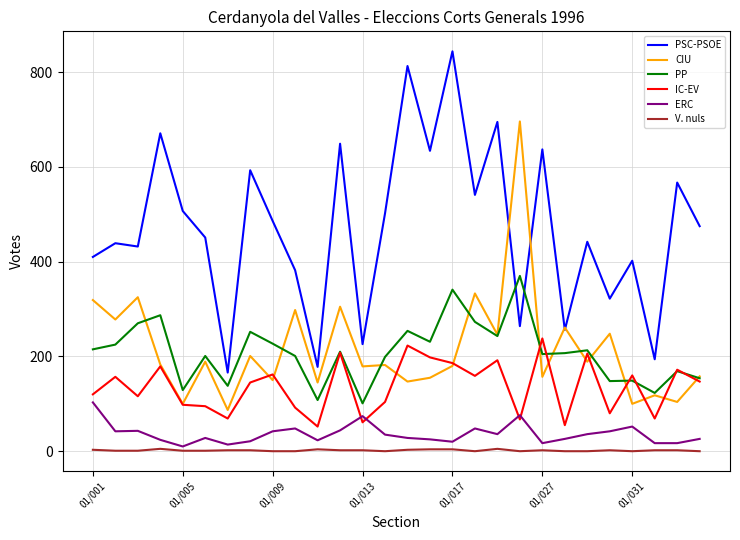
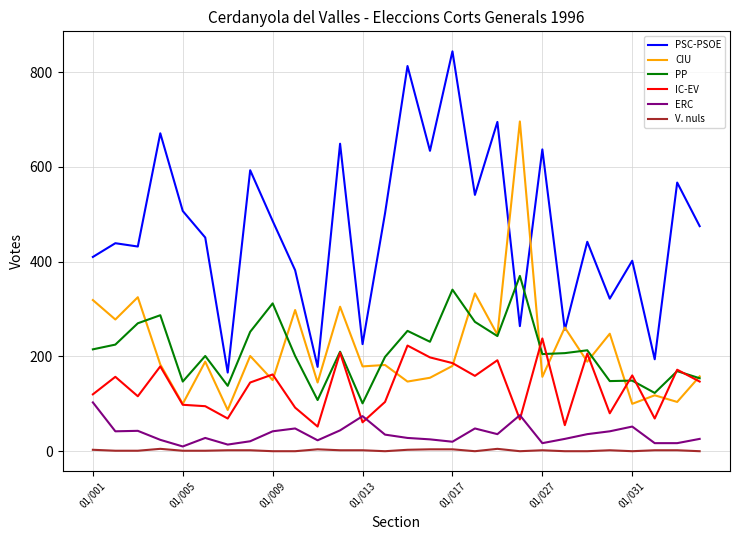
PP, 01/005: 130 -> 150
PP, 01/009: 230 -> 310
